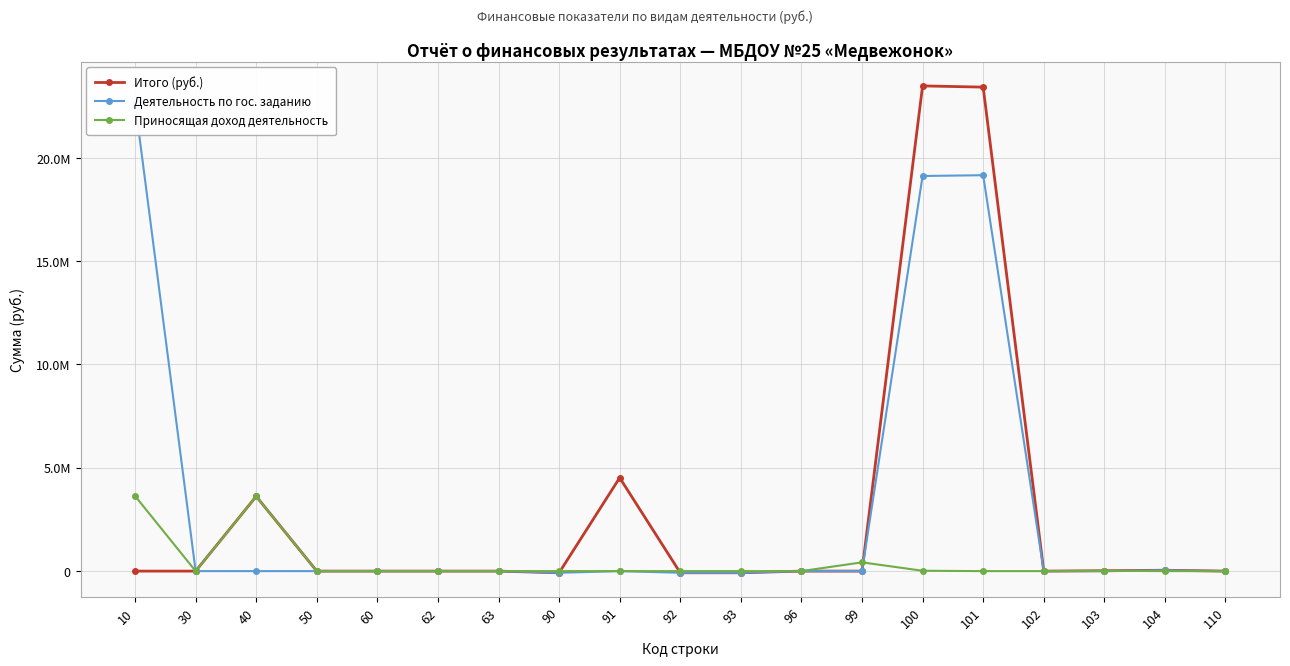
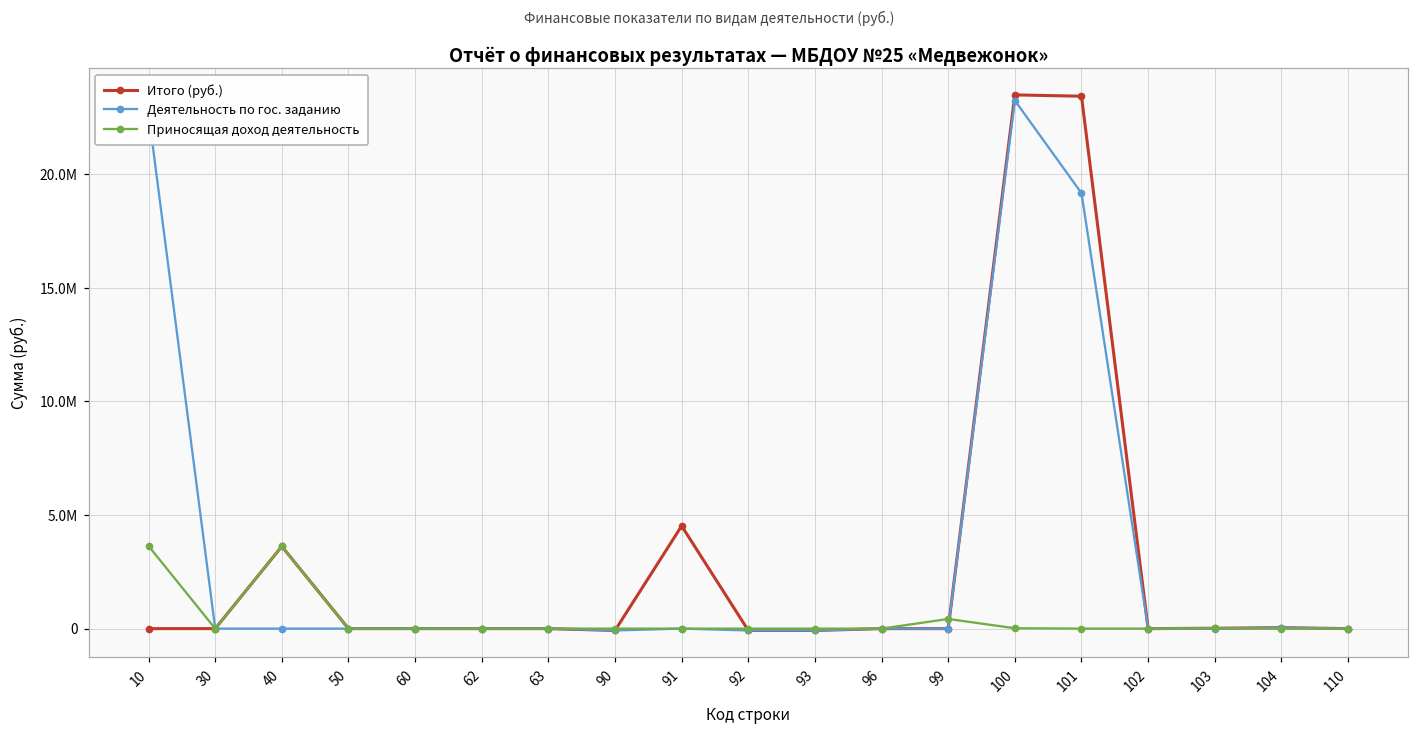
Деятельность по гос. заданию, 100: 19100000 -> 23200000
